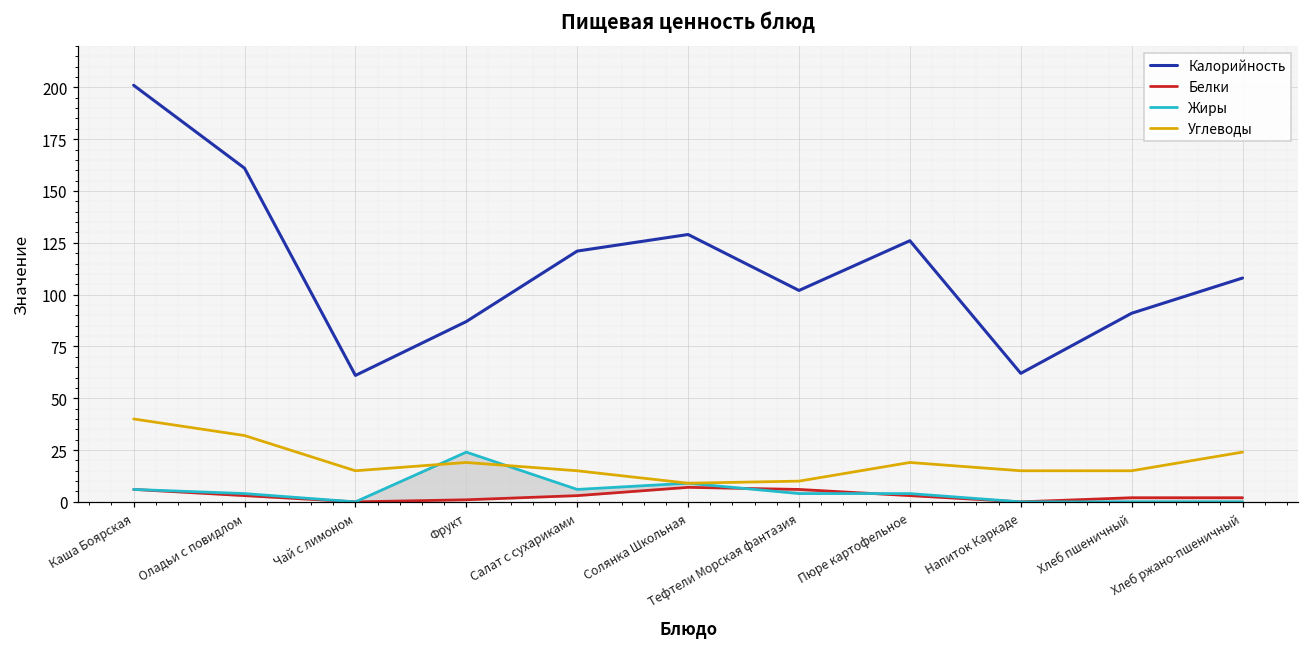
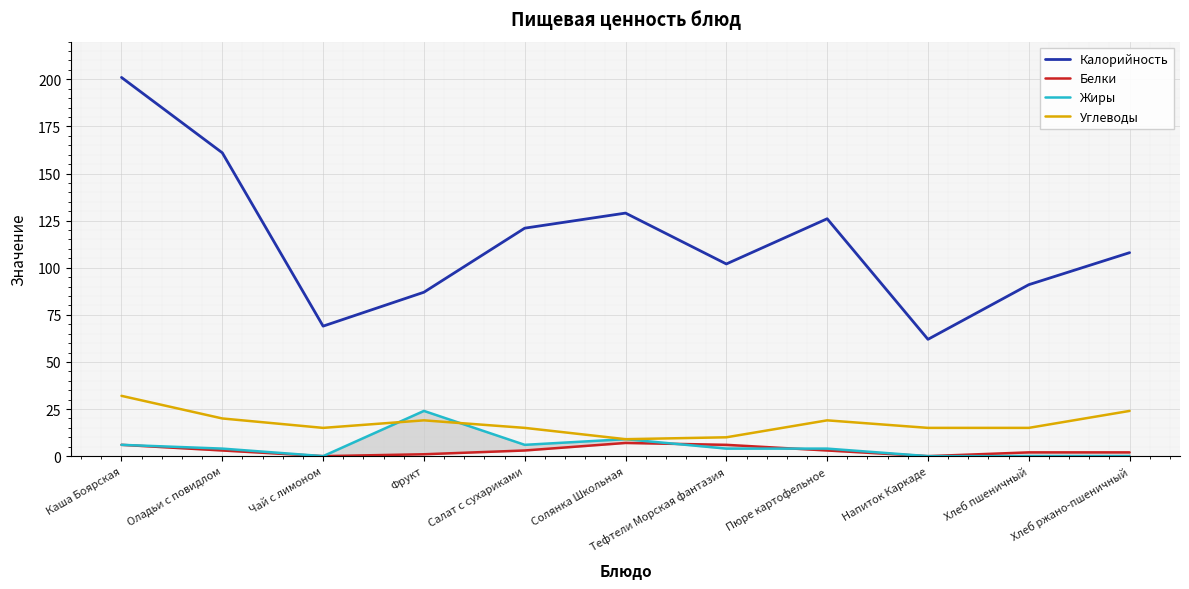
Углеводы, Каша Боярская: 40 -> 32
Углеводы, Оладьи с повидлом: 32 -> 20
Калорийность, Чай с лимоном: 61 -> 69
